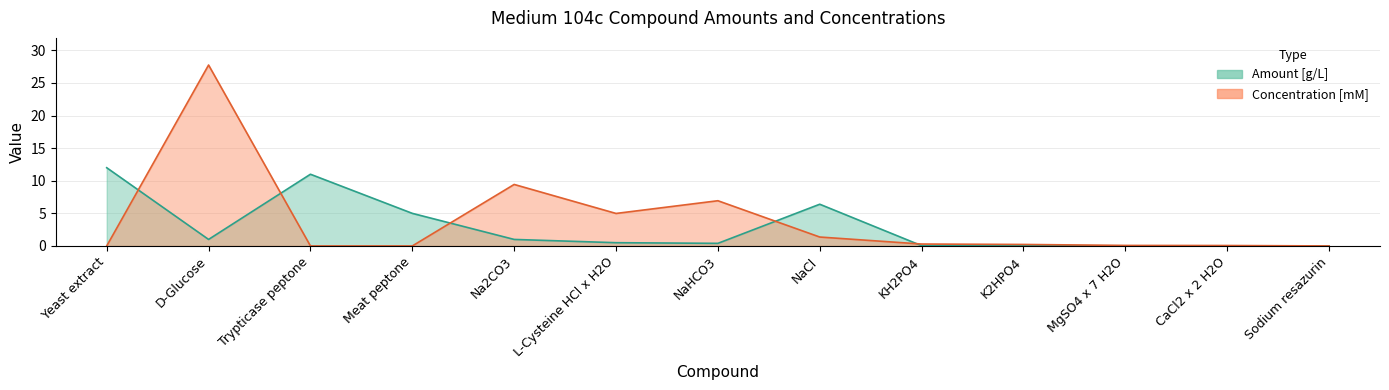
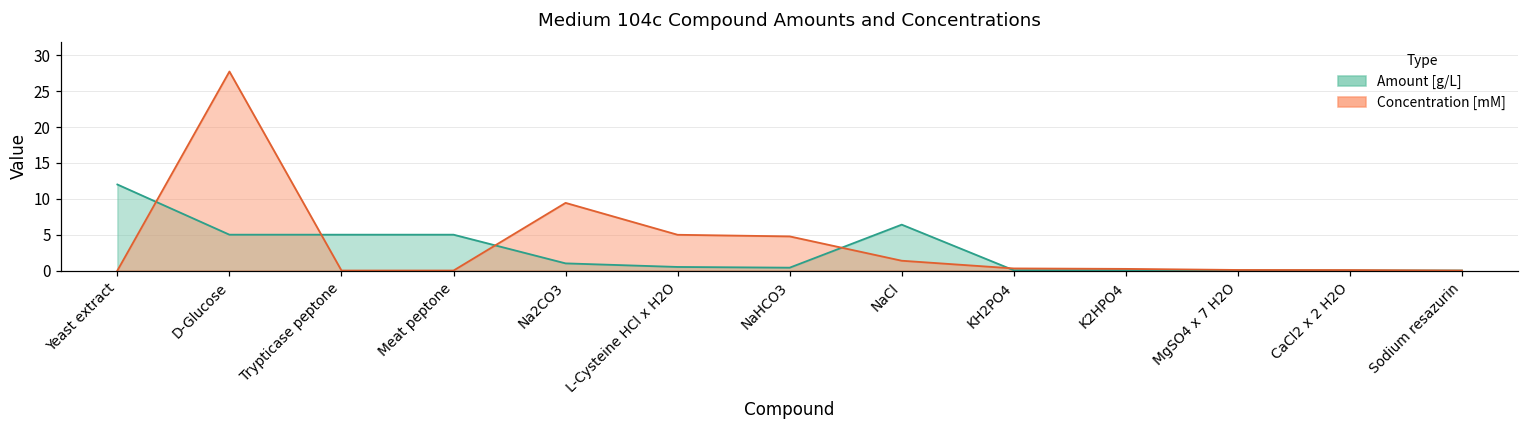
Amount [g/L], D-Glucose: 1 -> 5
Amount [g/L], Trypticase peptone: 11 -> 5
Concentration [mM], NaHCO3: 7 -> 5
